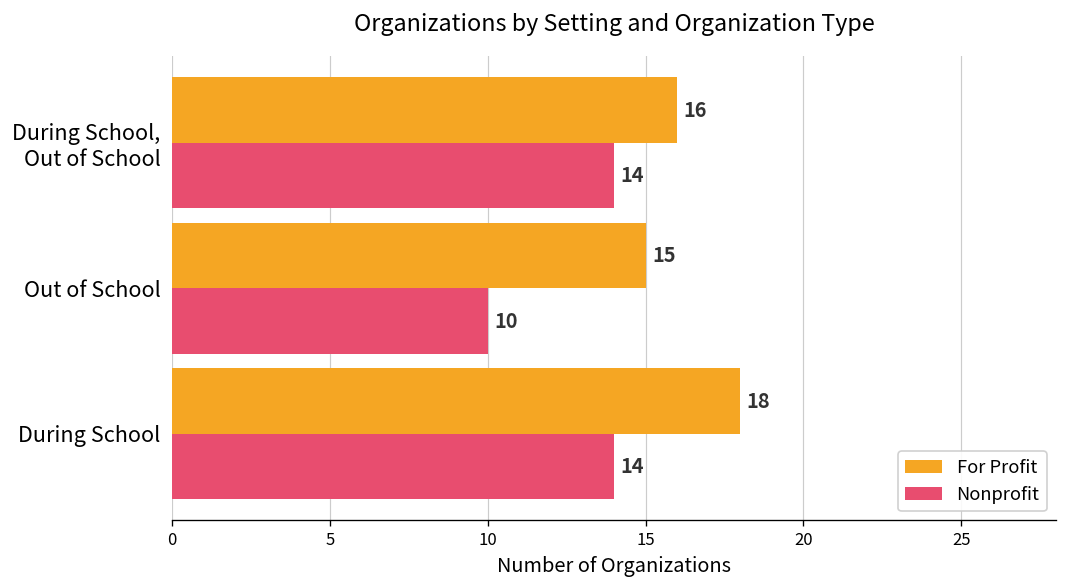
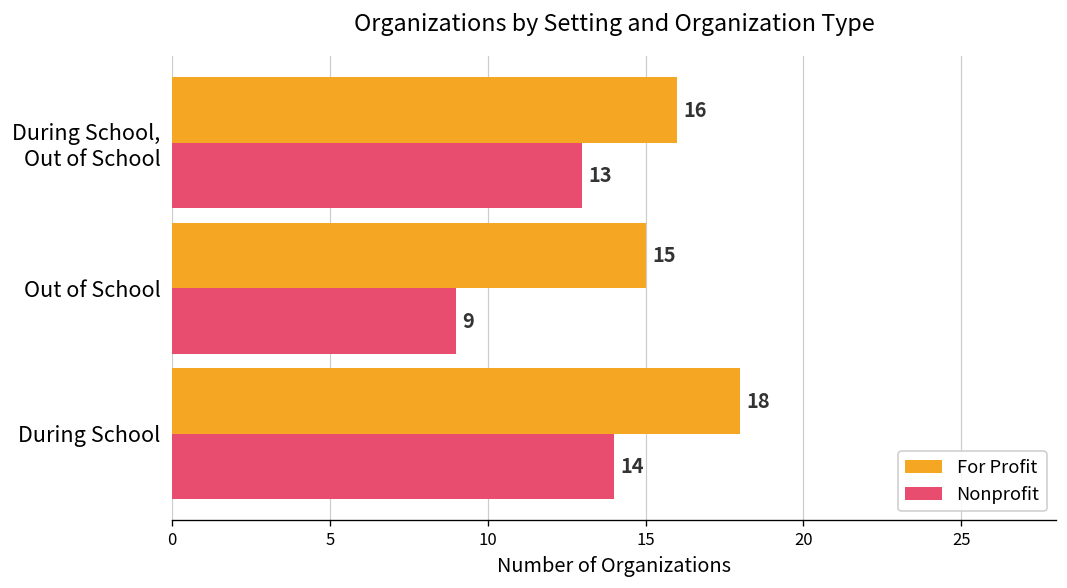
Nonprofit, During School, Out of School: 14 -> 13
Nonprofit, Out of School: 10 -> 9
